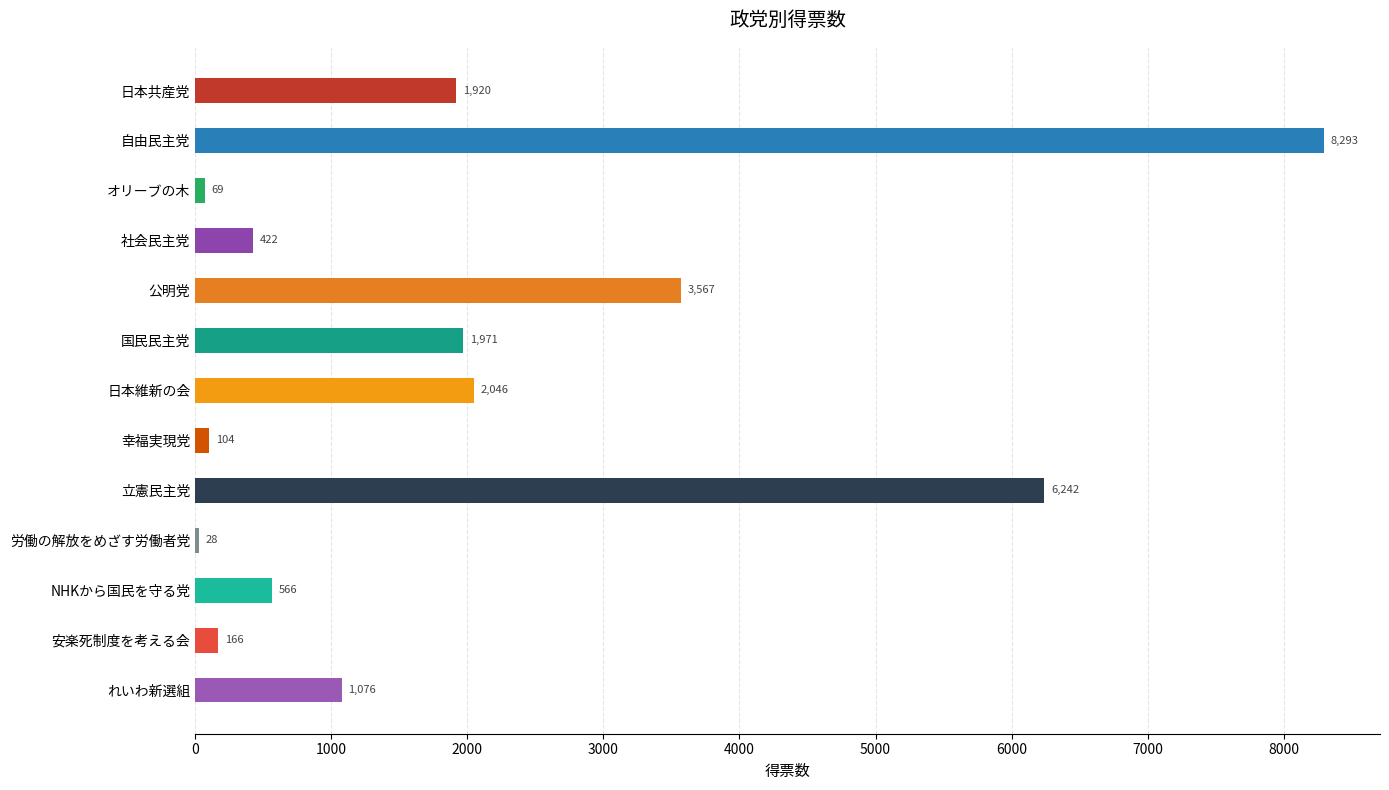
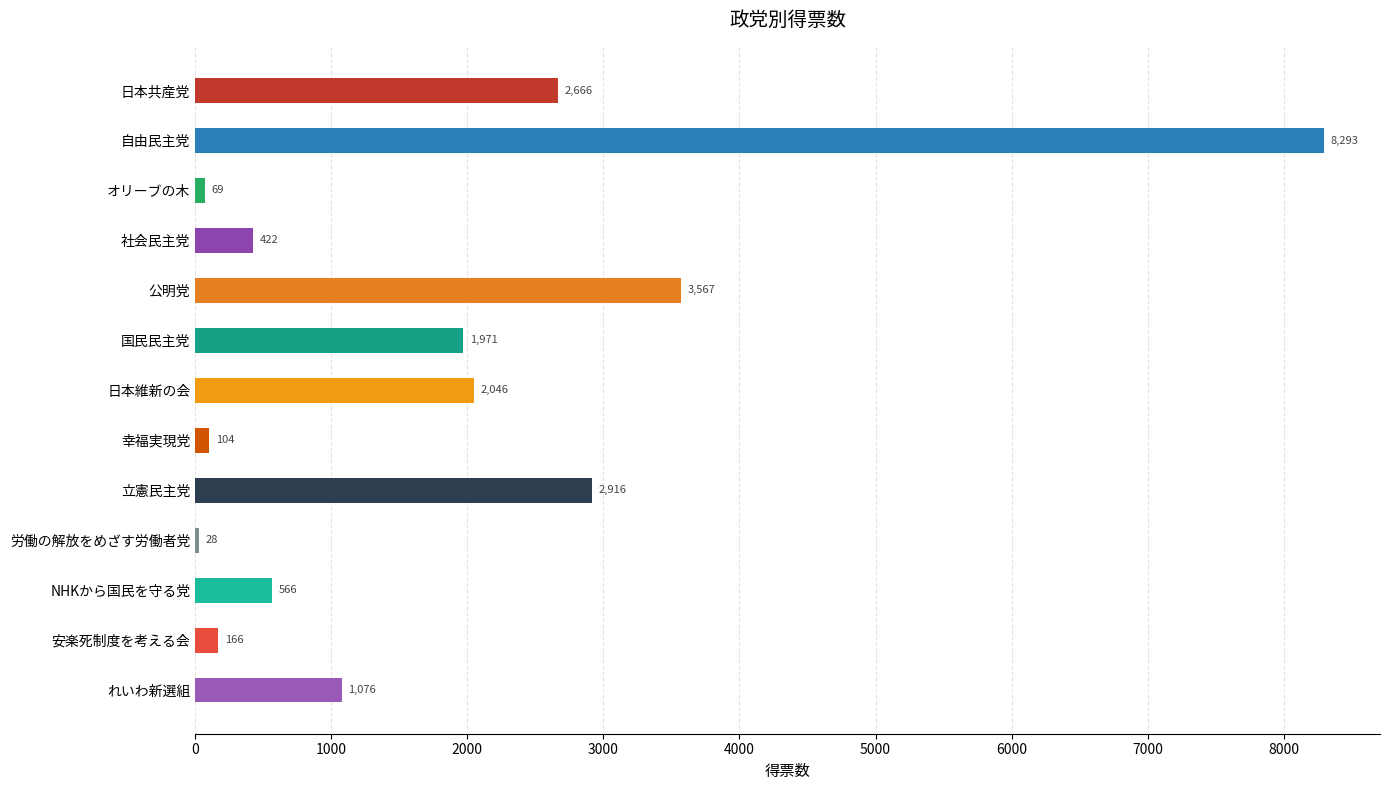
日本共産党: 1,920 -> 2,666
立憲民主党: 6,242 -> 2,916
